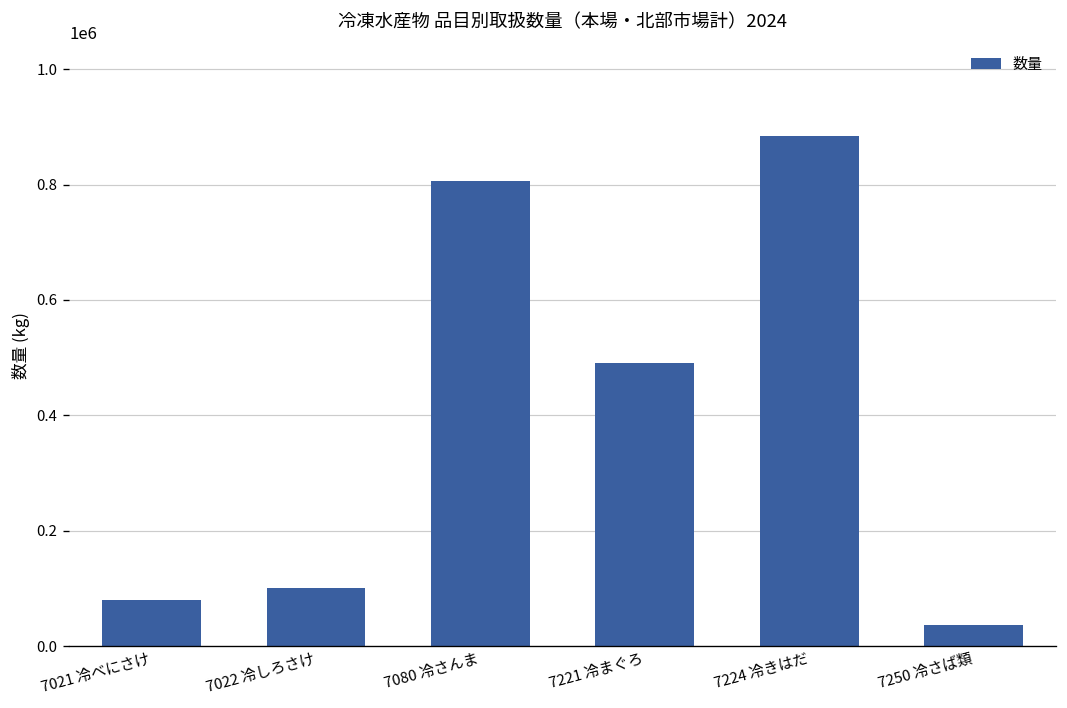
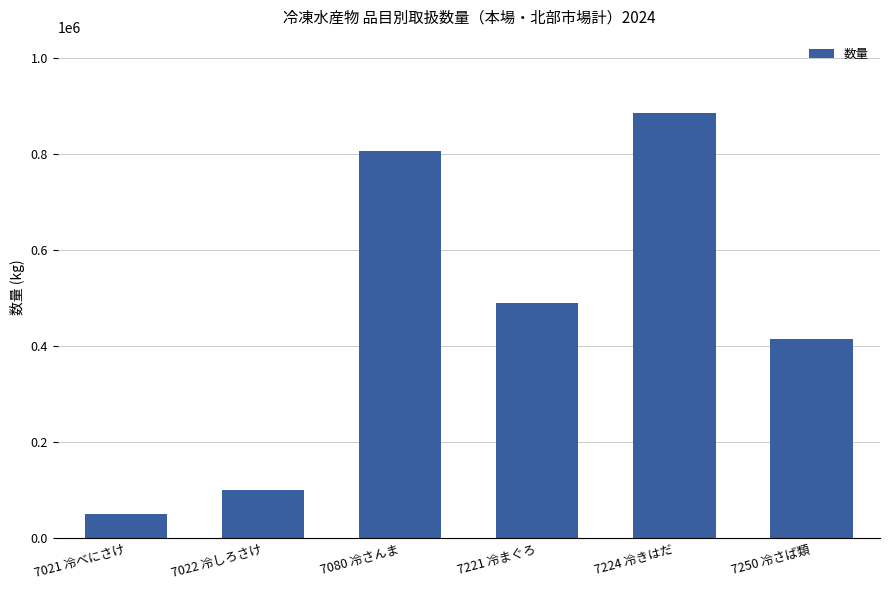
7021 冷べにさけ: 80000 -> 50000
7250 冷さば類: 40000 -> 420000
